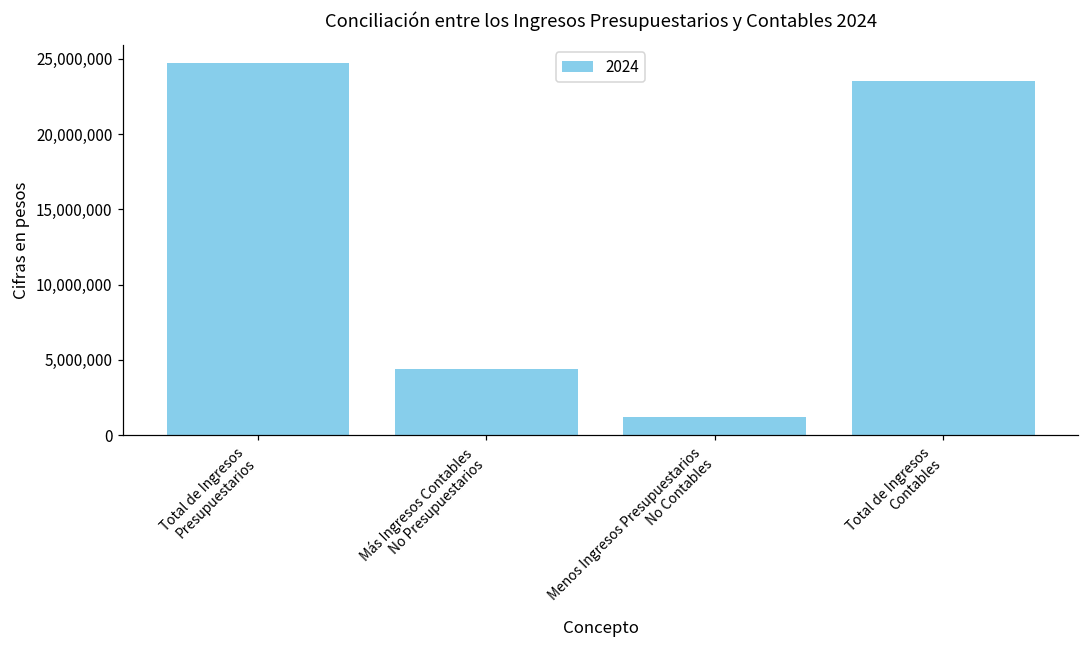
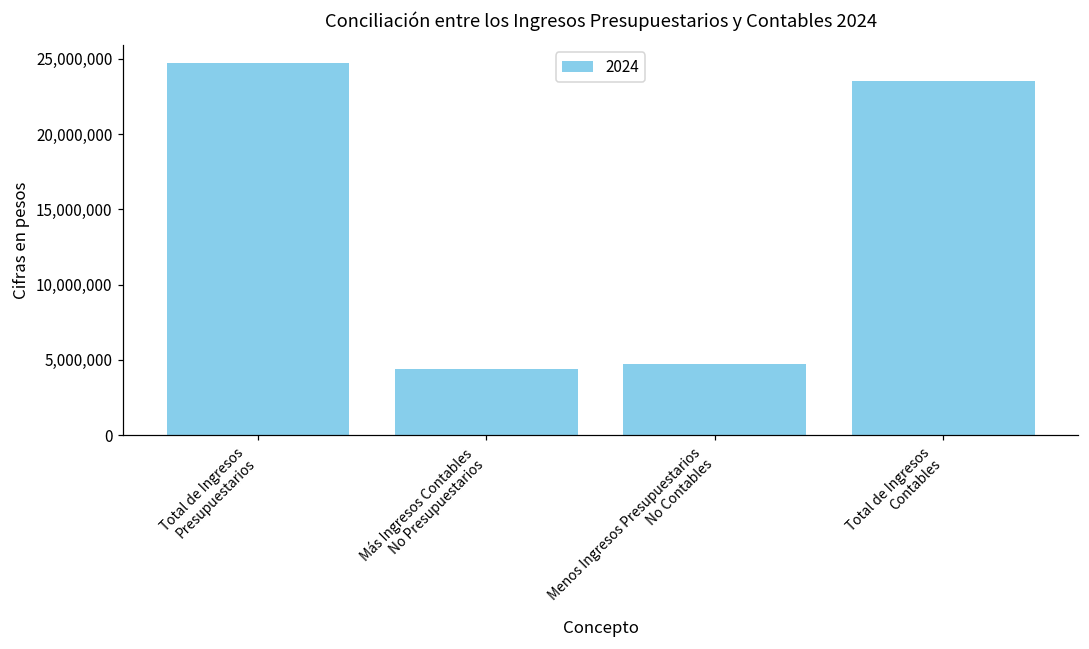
Menos Ingresos Presupuestarios No Contables: 1,200,000 -> 4,700,000
